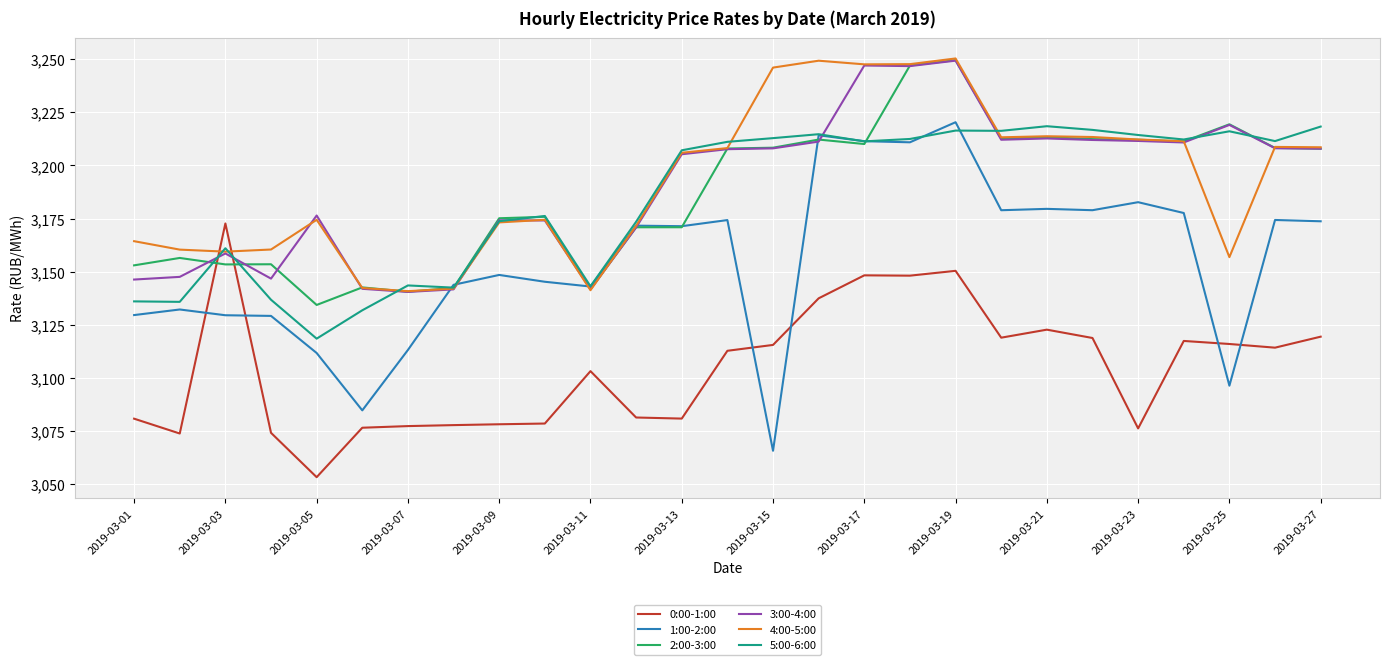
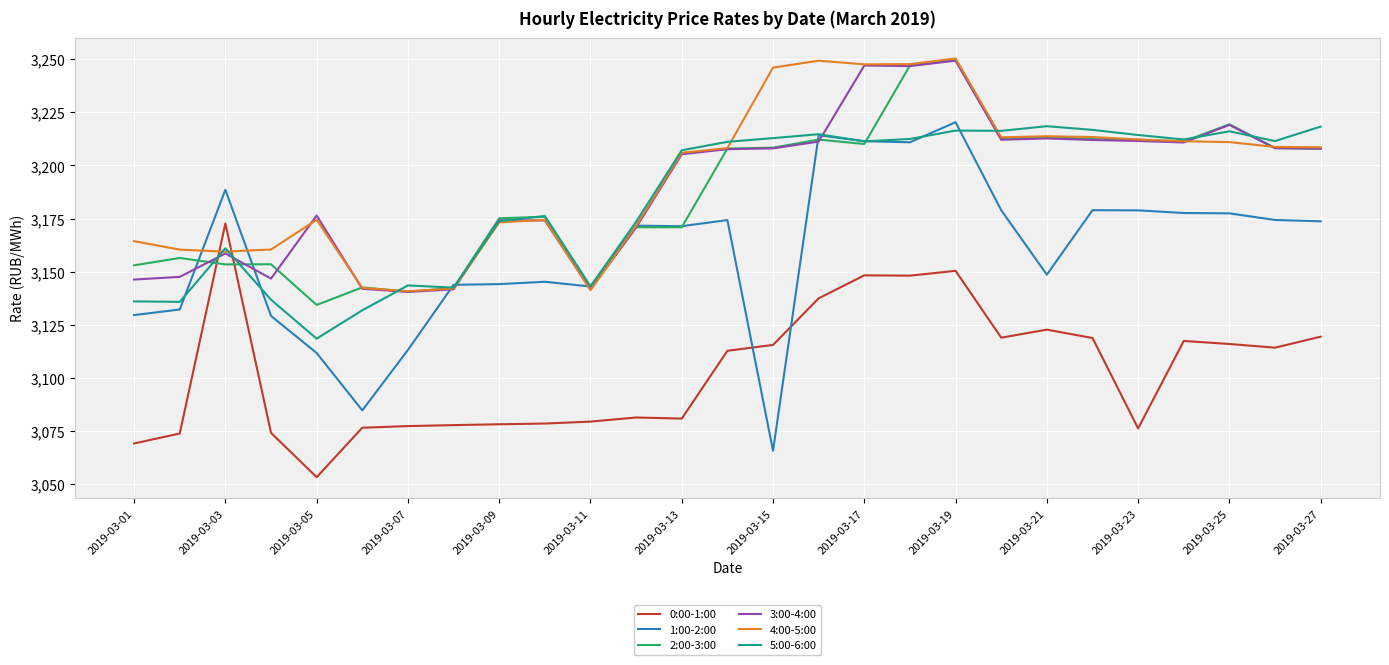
0:00-1:00, 2019-03-01: 3,081 -> 3,069
1:00-2:00, 2019-03-03: 3,130 -> 3,189
1:00-2:00, 2019-03-09: 3,149 -> 3,144
0:00-1:00, 2019-03-11: 3,103 -> 3,080
1:00-2:00, 2019-03-21: 3,180 -> 3,149
1:00-2:00, 2019-03-23: 3,183 -> 3,179
1:00-2:00, 2019-03-25: 3,096 -> 3,177
4:00-5:00, 2019-03-25: 3,157 -> 3,211
